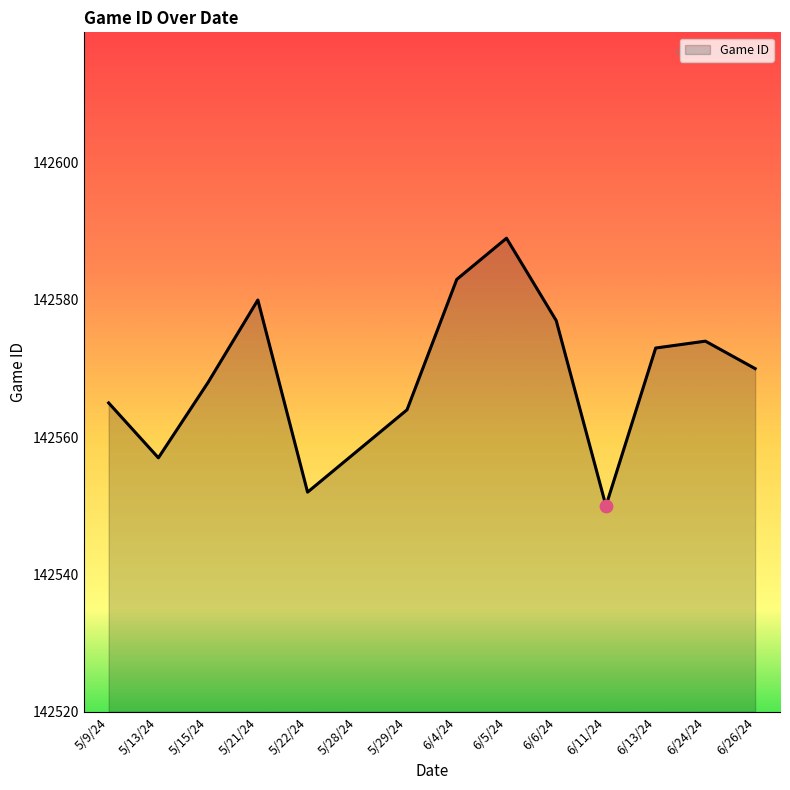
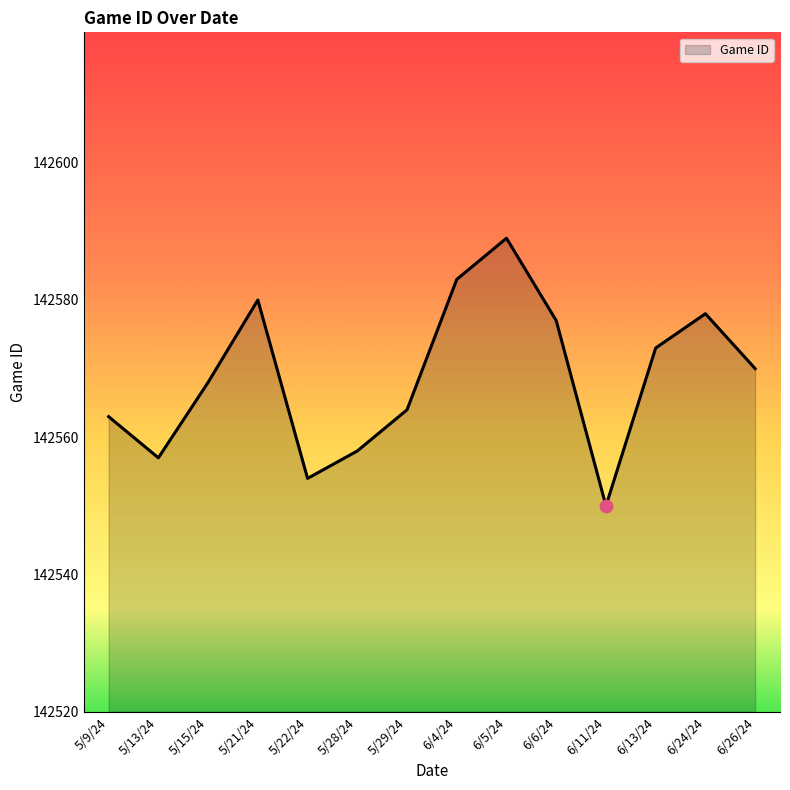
Game ID, 5/9/24: 142565 -> 142563
Game ID, 5/22/24: 142552 -> 142554
Game ID, 6/24/24: 142574 -> 142578
